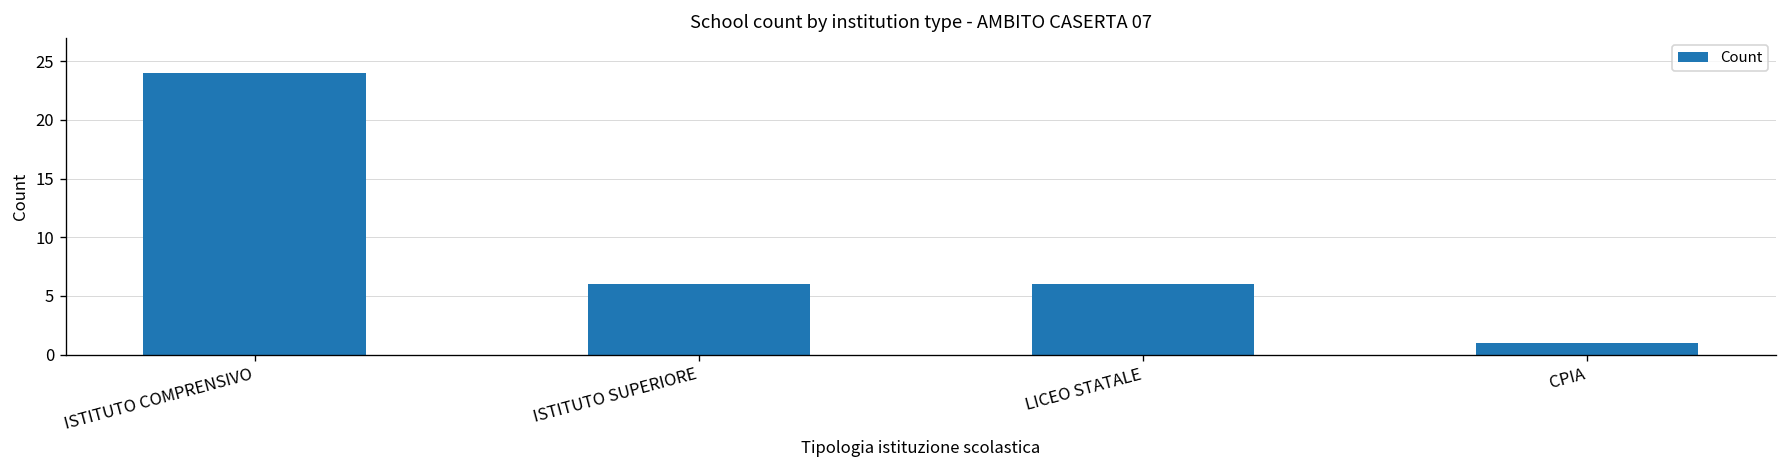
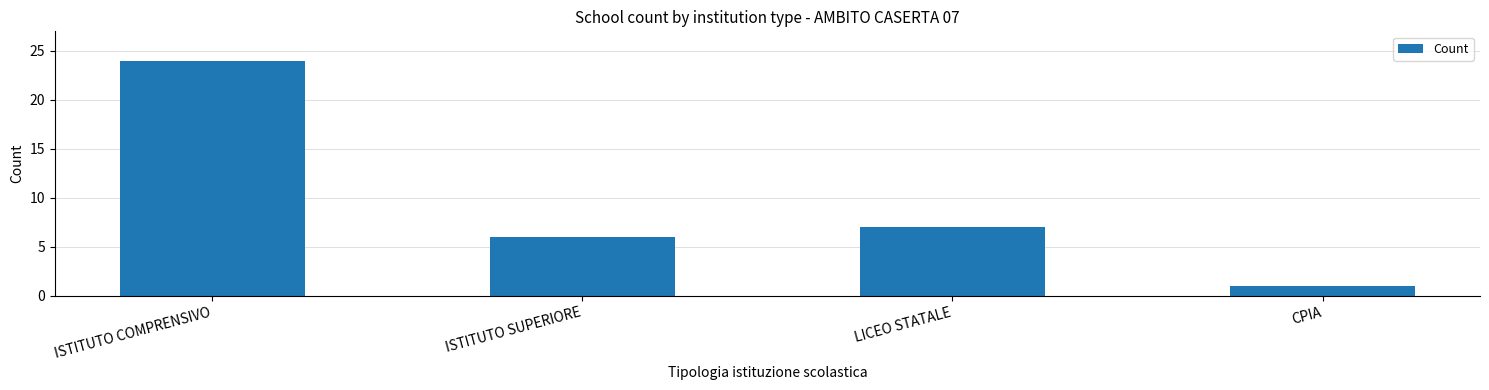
LICEO STATALE: 6 -> 7
